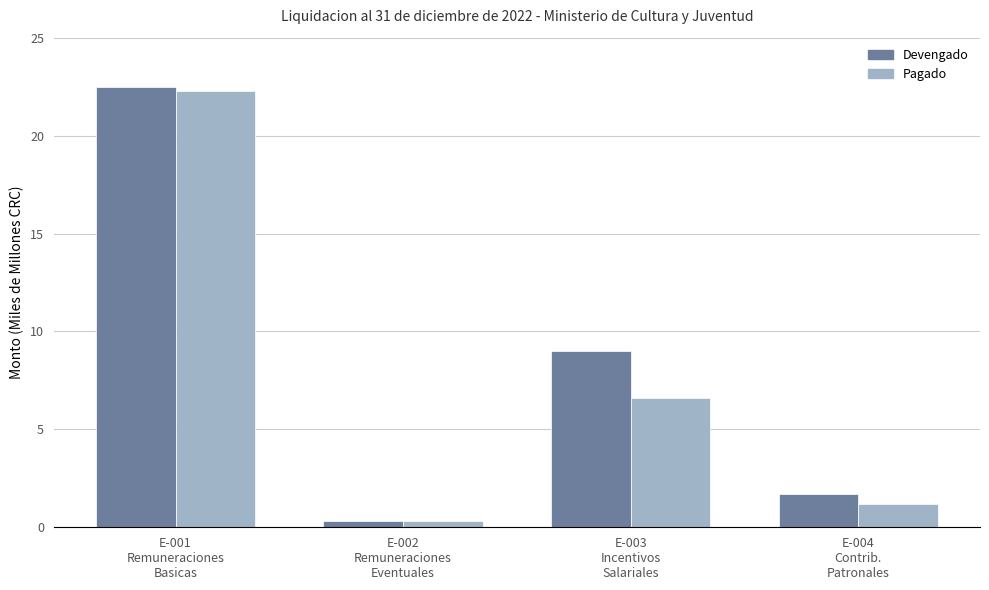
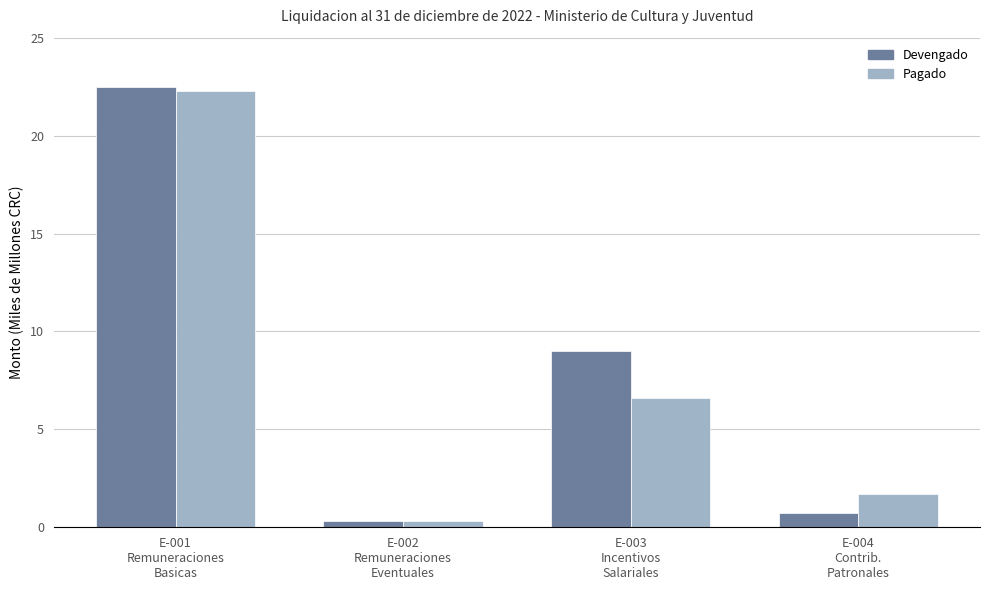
Devengado, E-004 Contrib. Patronales: 1.7 -> 0.7
Pagado, E-004 Contrib. Patronales: 1.2 -> 1.7
